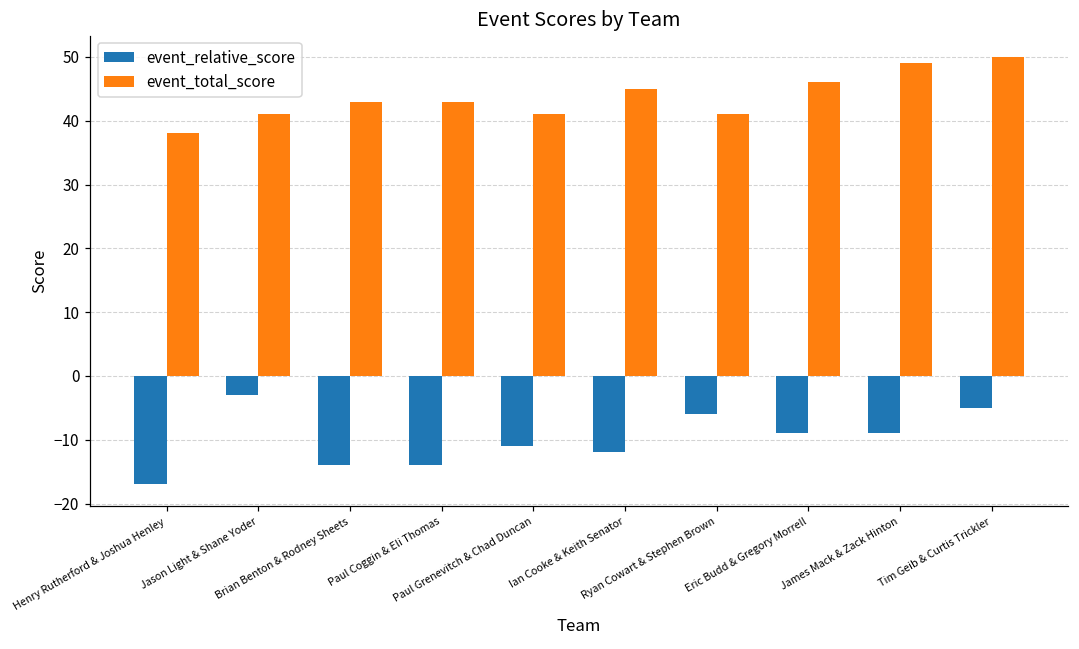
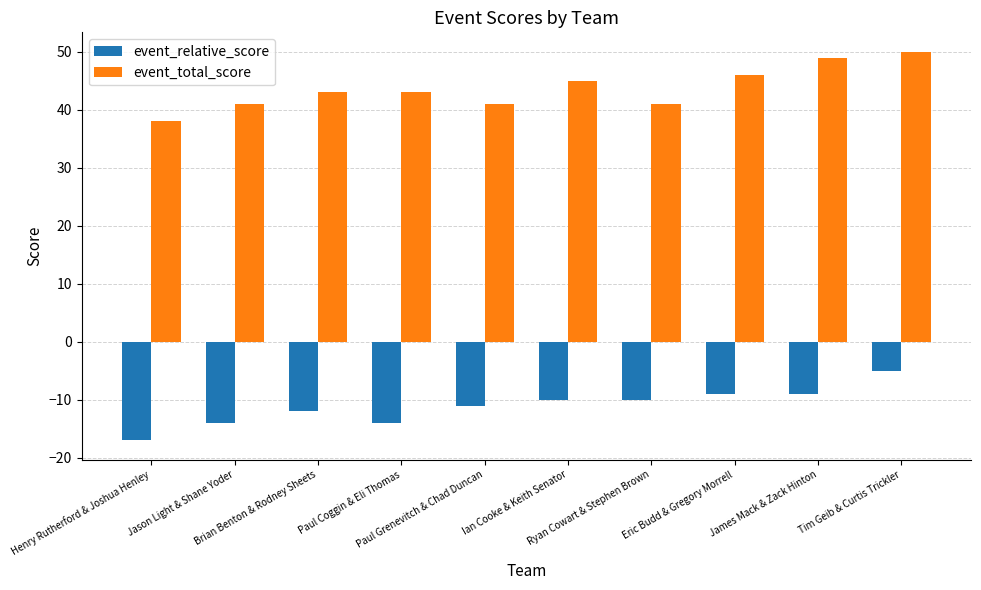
event_relative_score, Jason Light & Shane Yoder: -3 -> -14
event_relative_score, Brian Benton & Rodney Sheets: -14 -> -12
event_relative_score, Ian Cooke & Keith Senator: -12 -> -10
event_relative_score, Ryan Cowart & Stephen Brown: -6 -> -10
